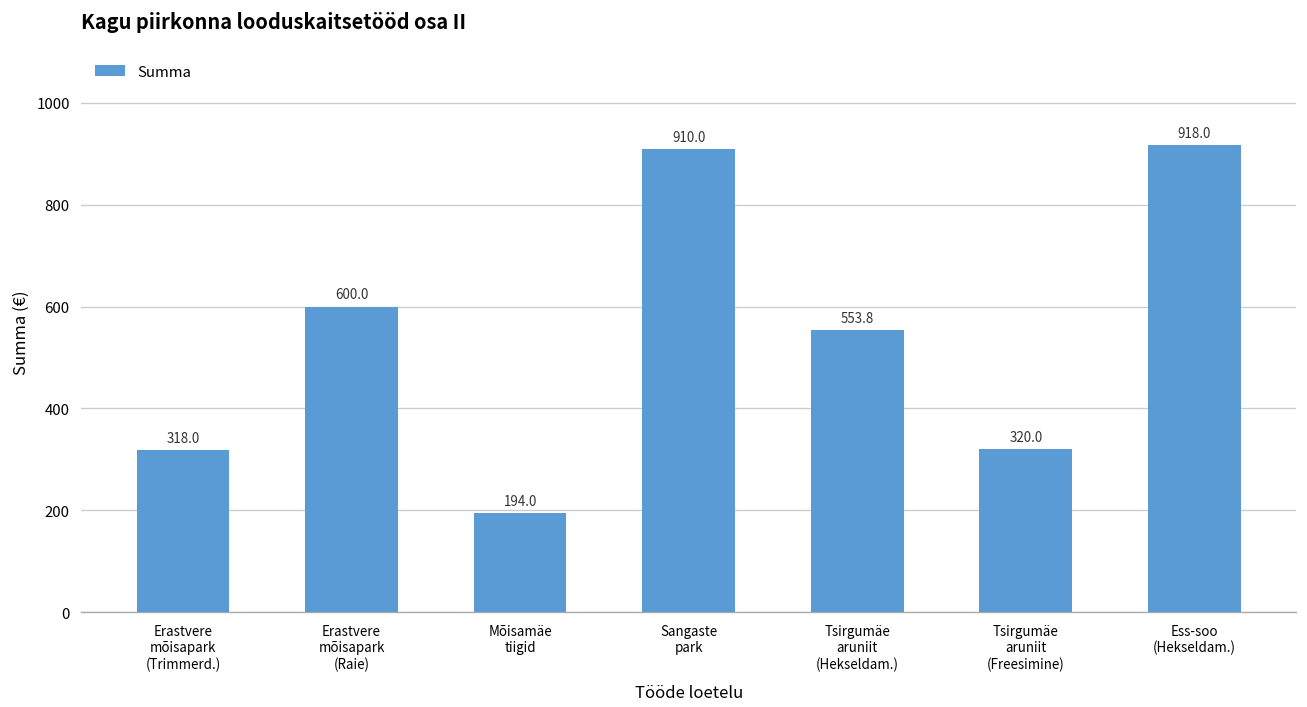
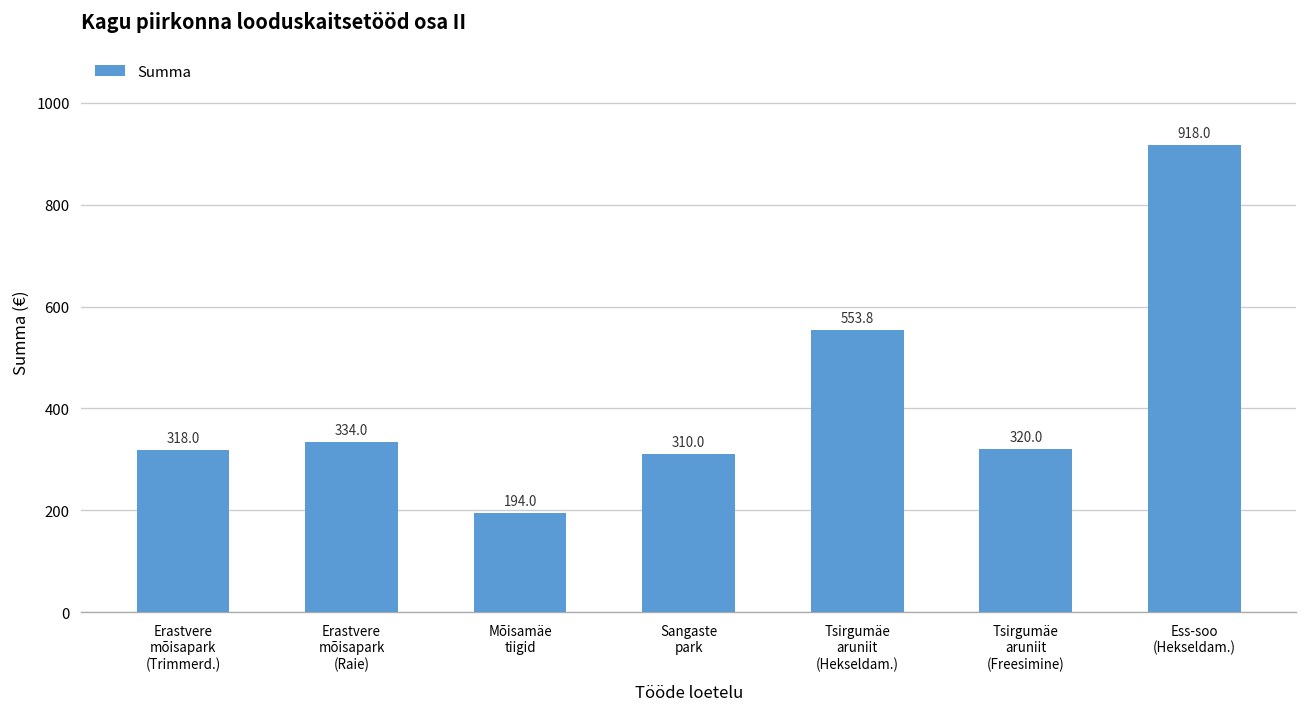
Erastvere mõisapark (Raie): 600.0 -> 334.0
Sangaste park: 910.0 -> 310.0
